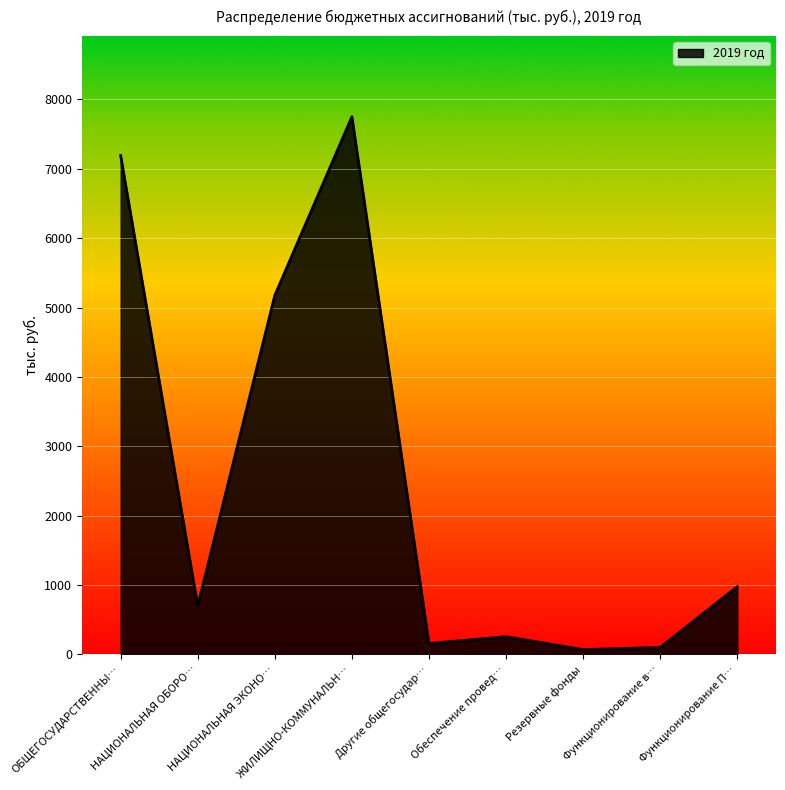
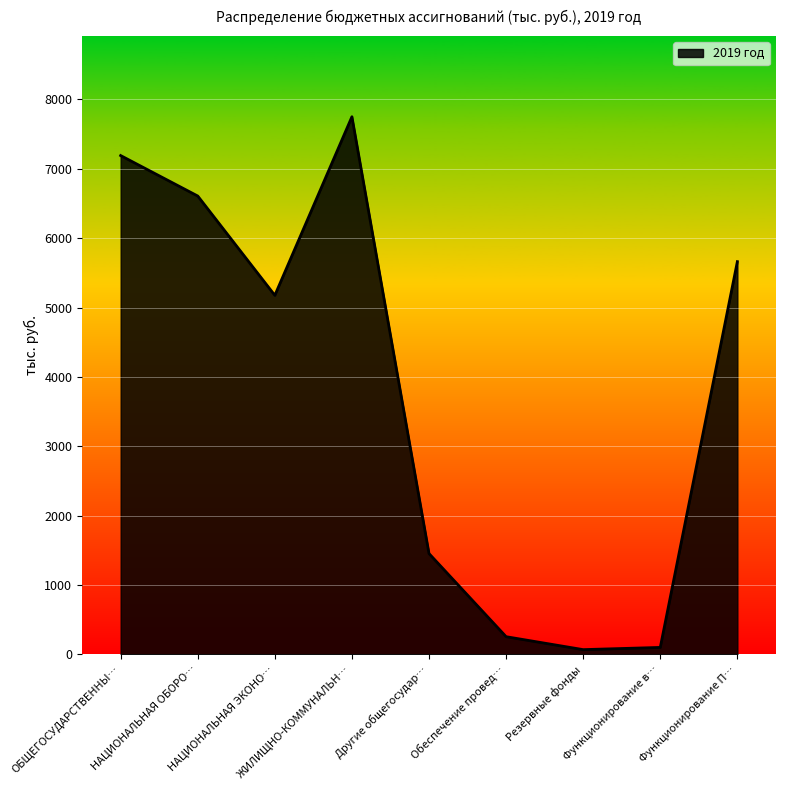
НАЦИОНАЛЬНАЯ ОБОРО…: 700 -> 6600
Другие общегосудар…: 200 -> 1500
Функционирование П…: 1000 -> 5700
